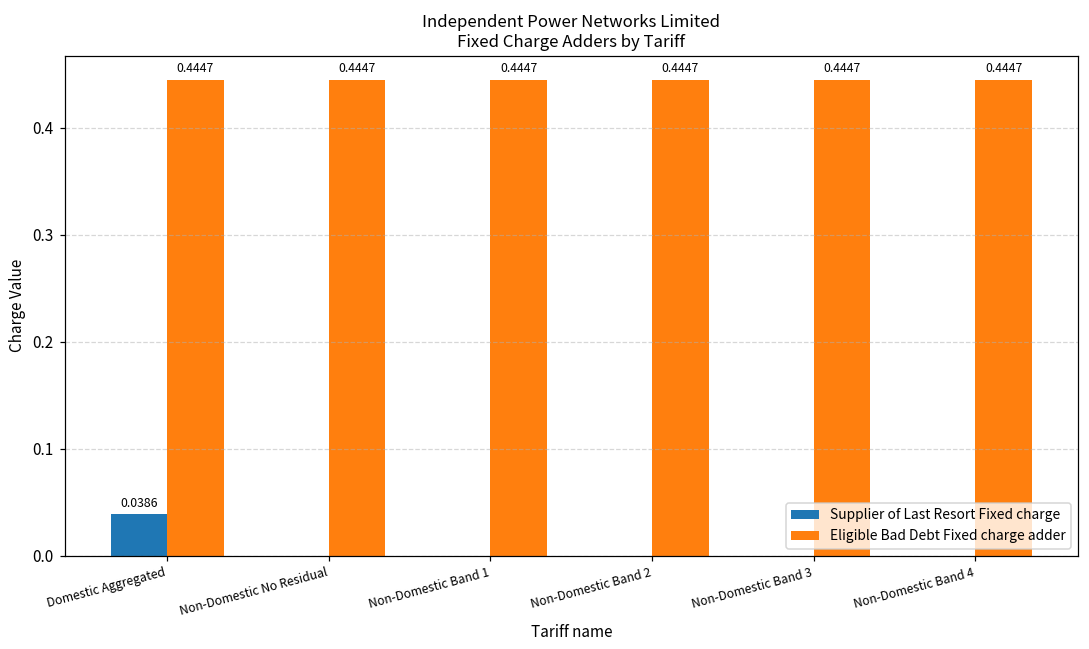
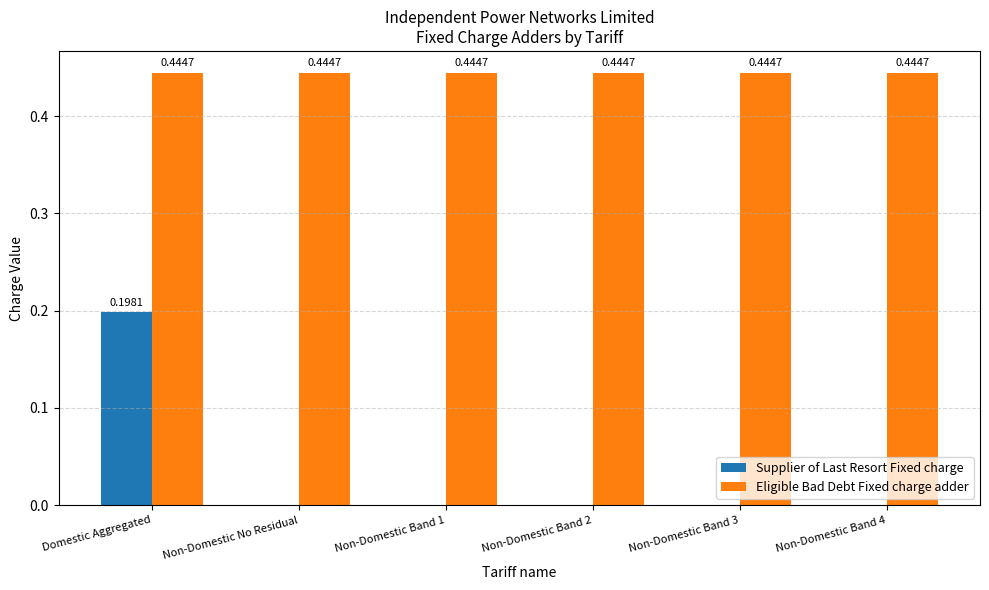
Supplier of Last Resort Fixed charge, Domestic Aggregated: 0.0386 -> 0.1981
